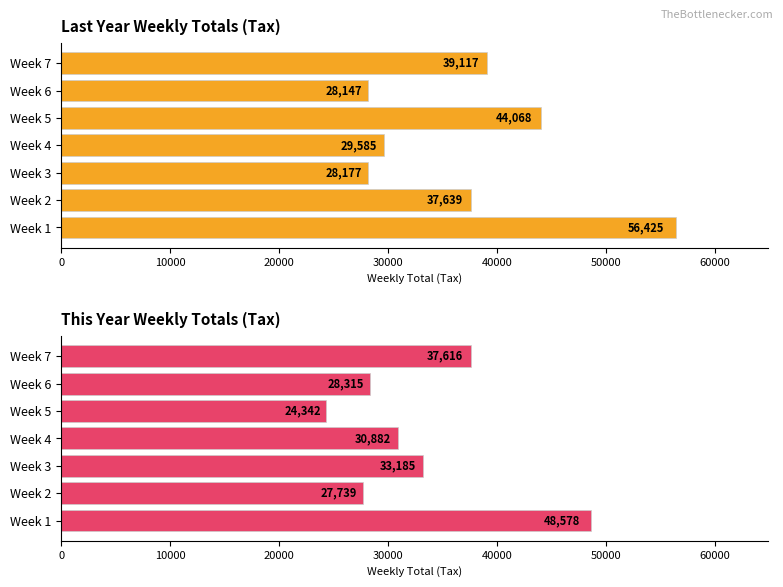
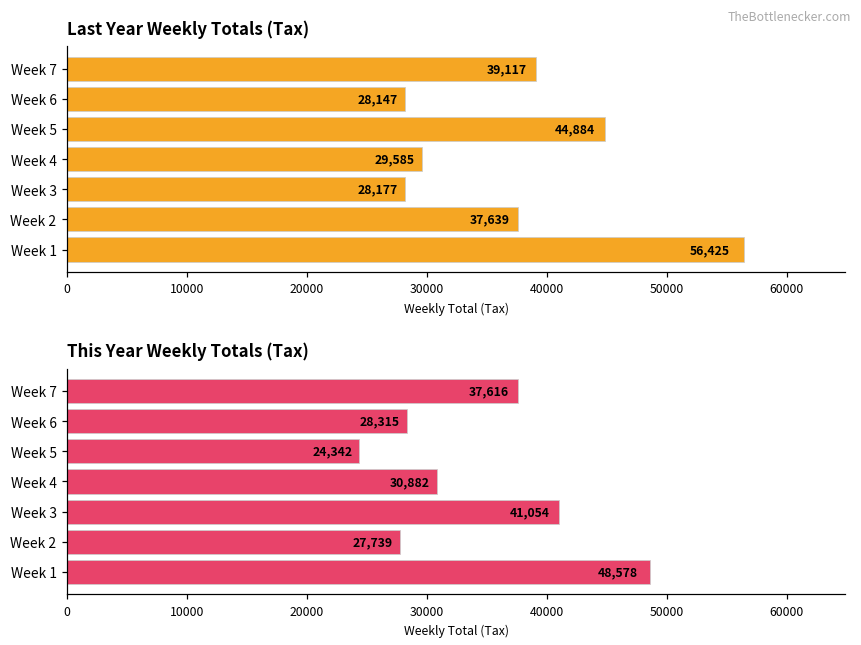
Last Year Weekly Totals (Tax), Week 5: 44,068 -> 44,884
This Year Weekly Totals (Tax), Week 3: 33,185 -> 41,054
